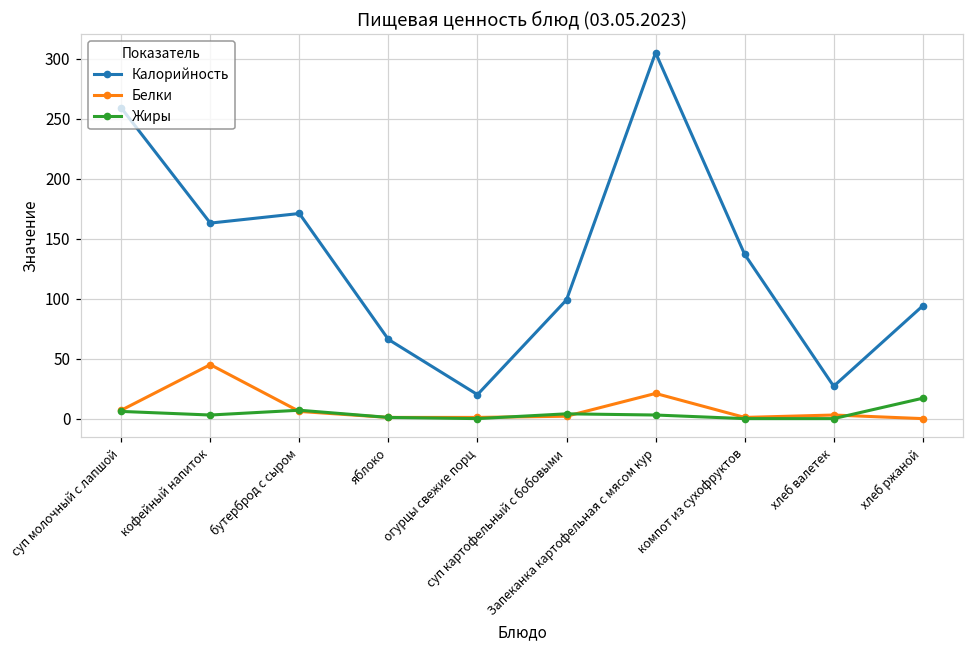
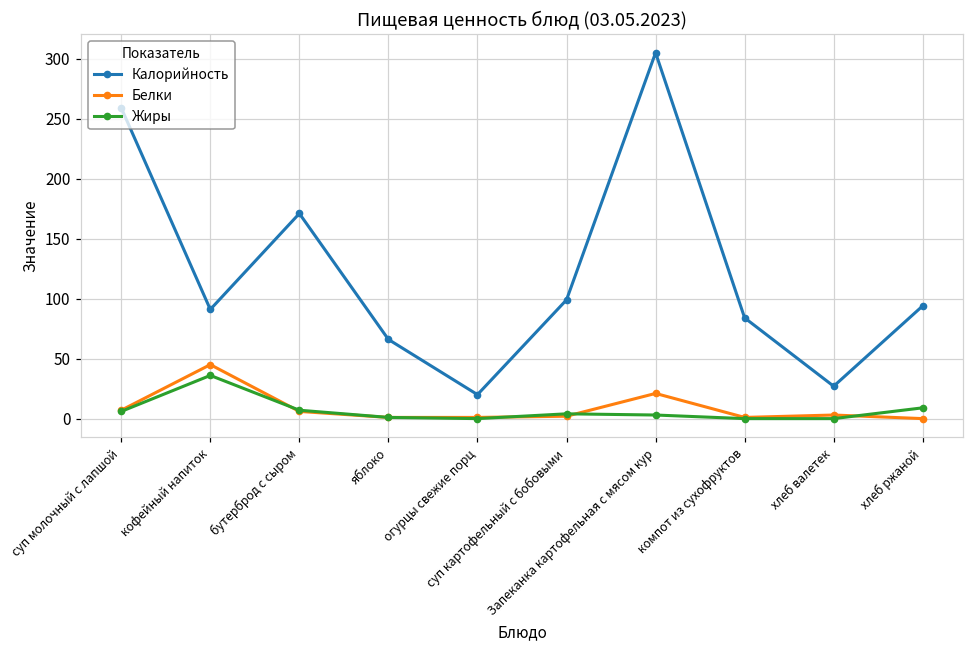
Калорийность, кофейный напиток: 163 -> 91
Жиры, кофейный напиток: 3 -> 36
Калорийность, компот из сухофруктов: 137 -> 84
Жиры, хлеб ржаной: 17 -> 9
